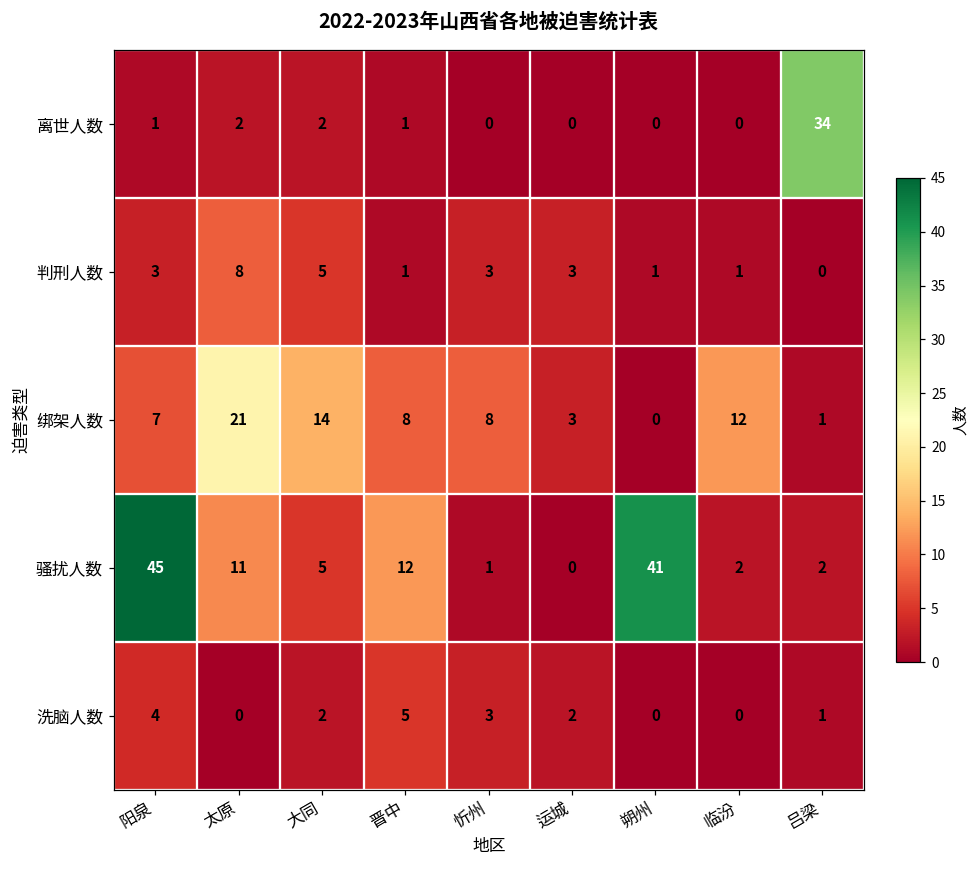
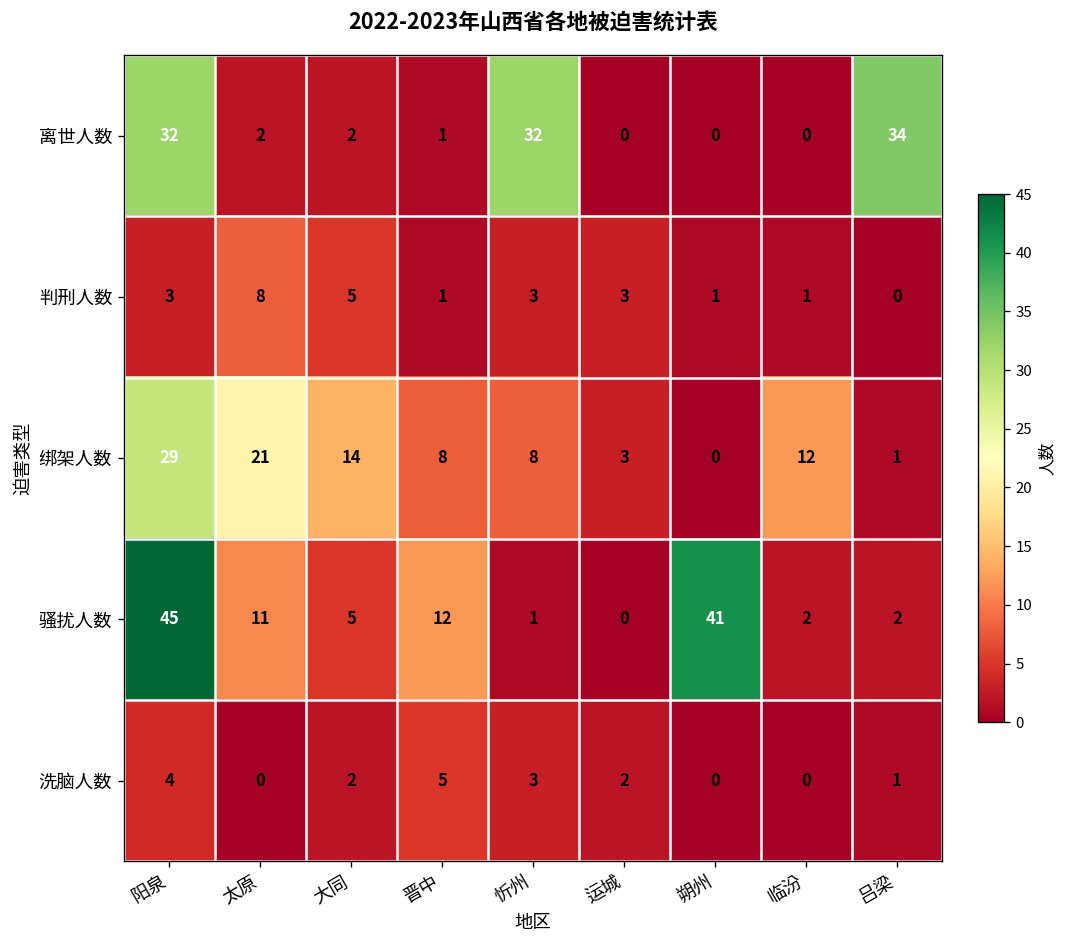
离世人数, 阳泉: 1 -> 32
离世人数, 忻州: 0 -> 32
绑架人数, 阳泉: 7 -> 29
